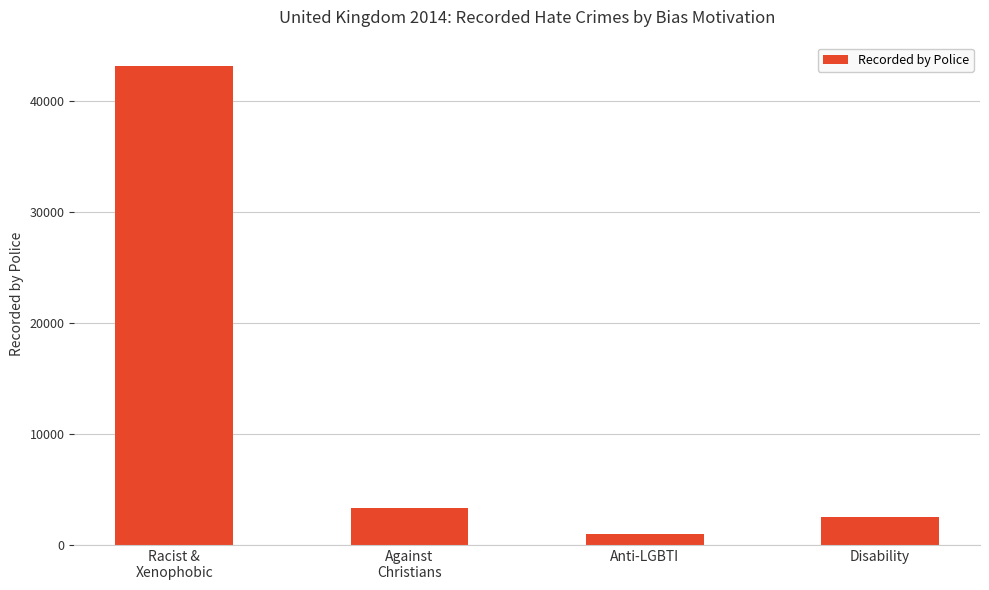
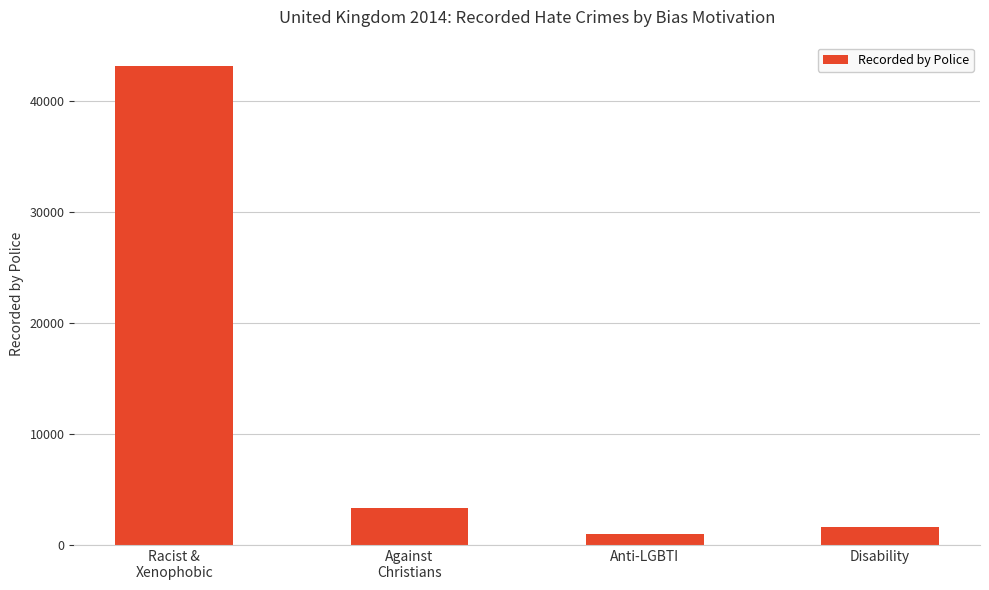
Disability: 2500 -> 1600
